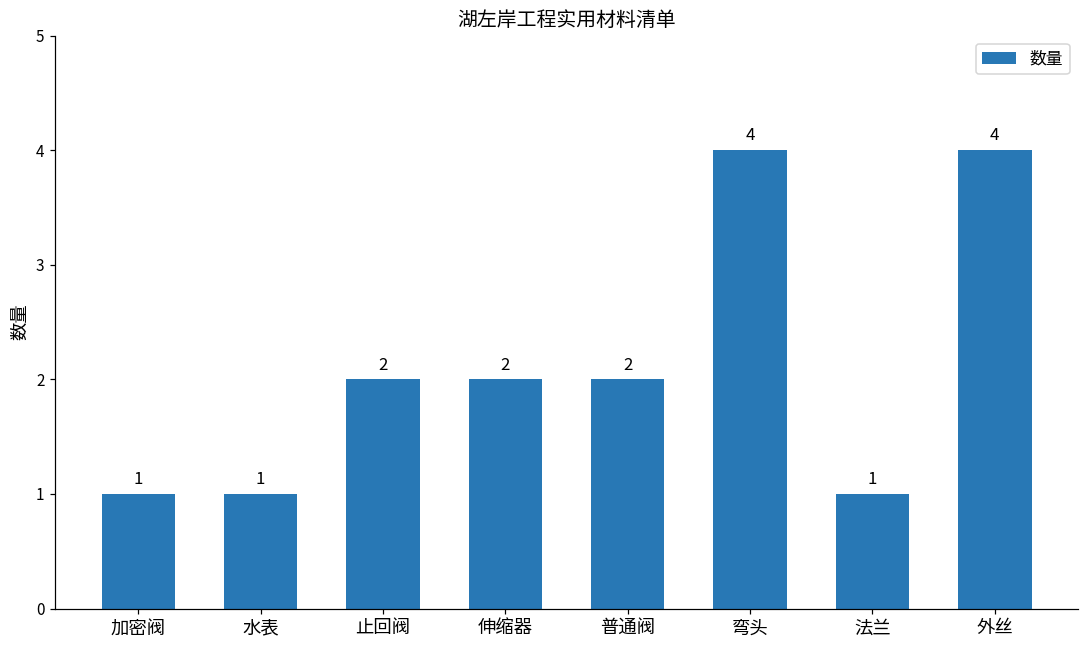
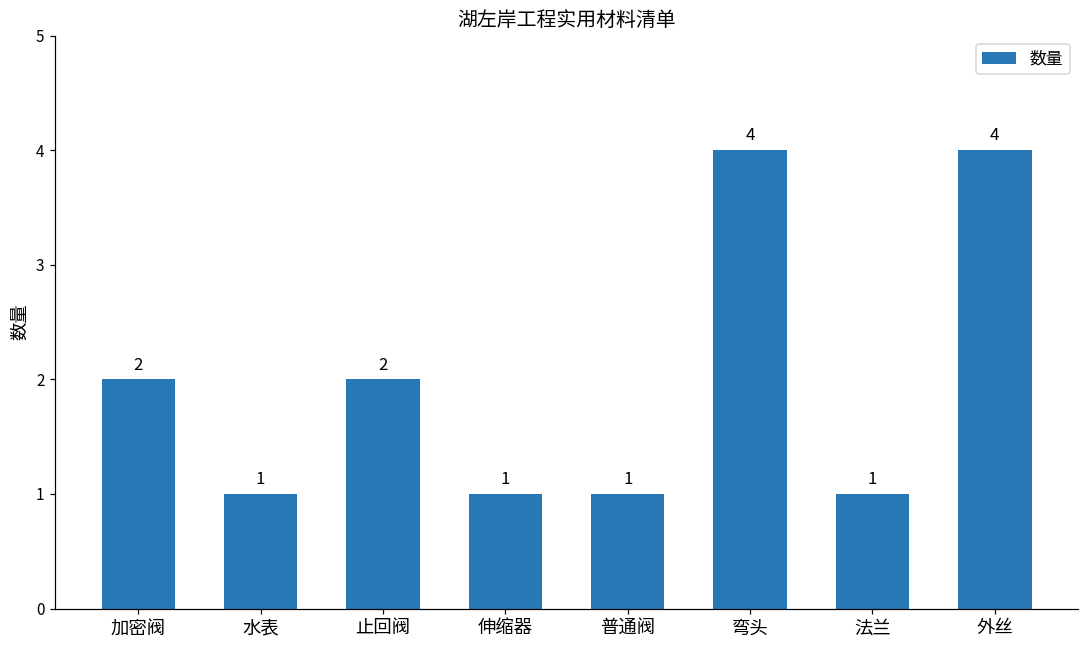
加密阀: 1 -> 2
伸缩器: 2 -> 1
普通阀: 2 -> 1
